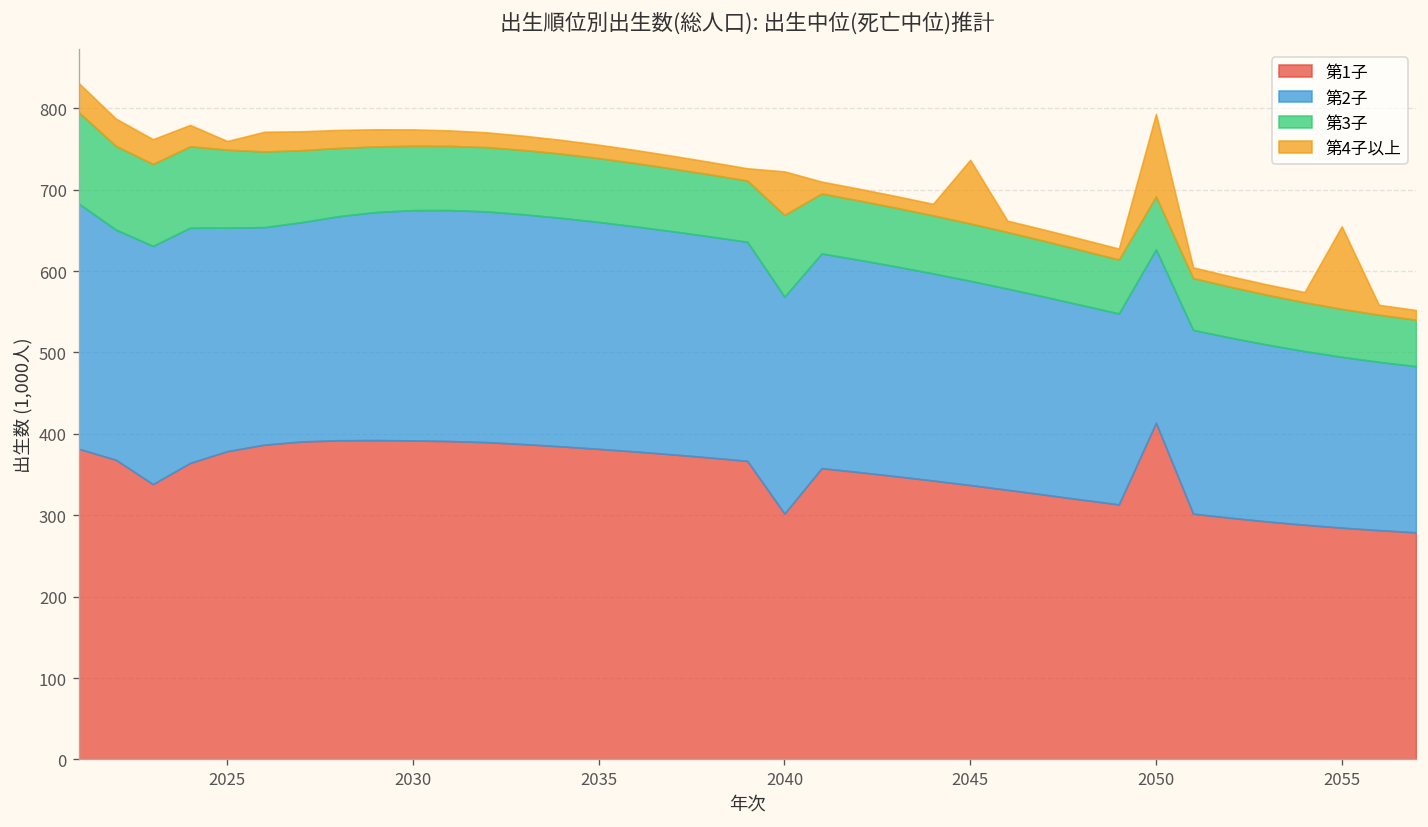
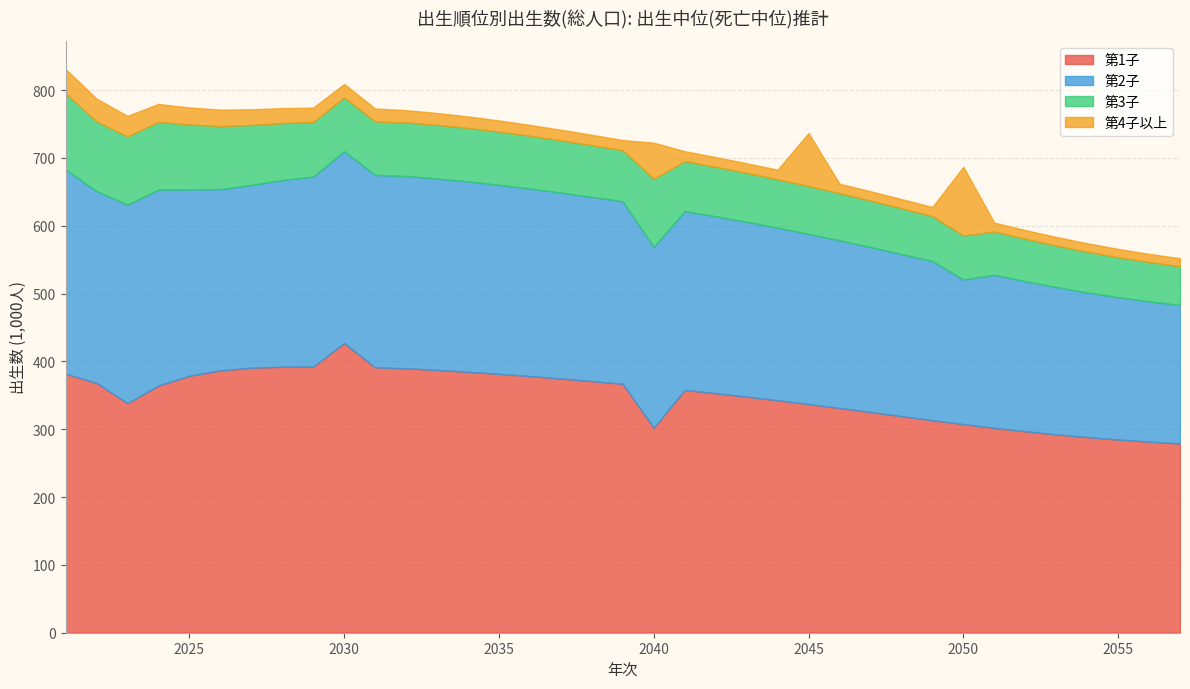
第4子以上, 2025: 10 -> 30
第1子, 2030: 390 -> 430
第1子, 2050: 410 -> 310
第4子以上, 2055: 100 -> 10
